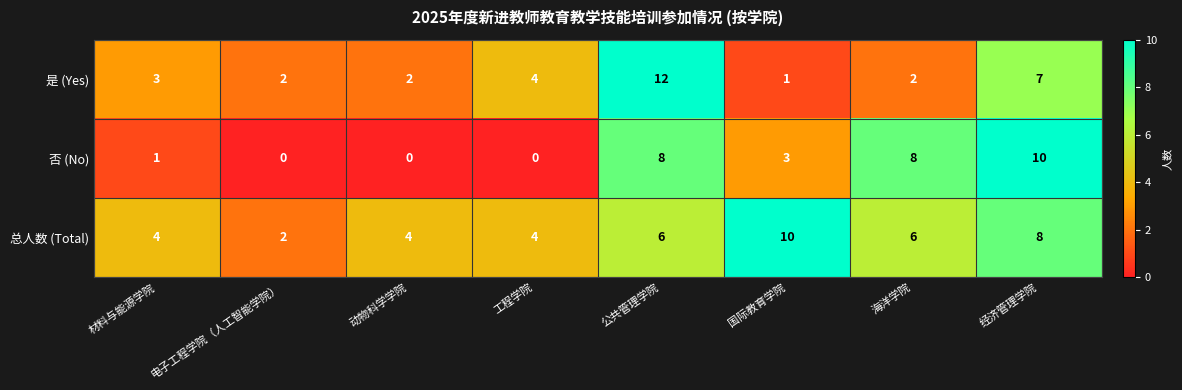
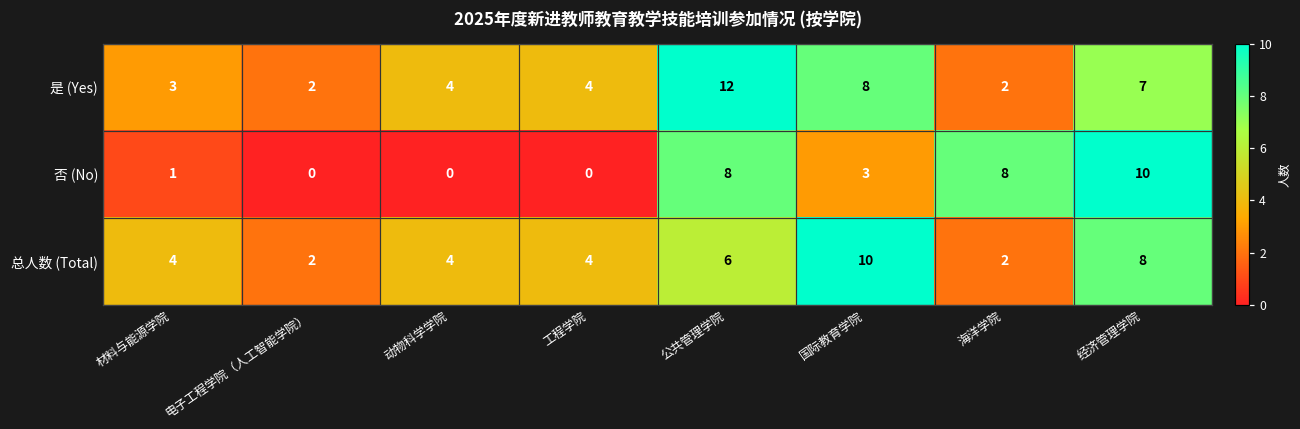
是 (Yes), 动物科学学院: 2 -> 4
是 (Yes), 国际教育学院: 1 -> 8
总人数 (Total), 海洋学院: 6 -> 2
